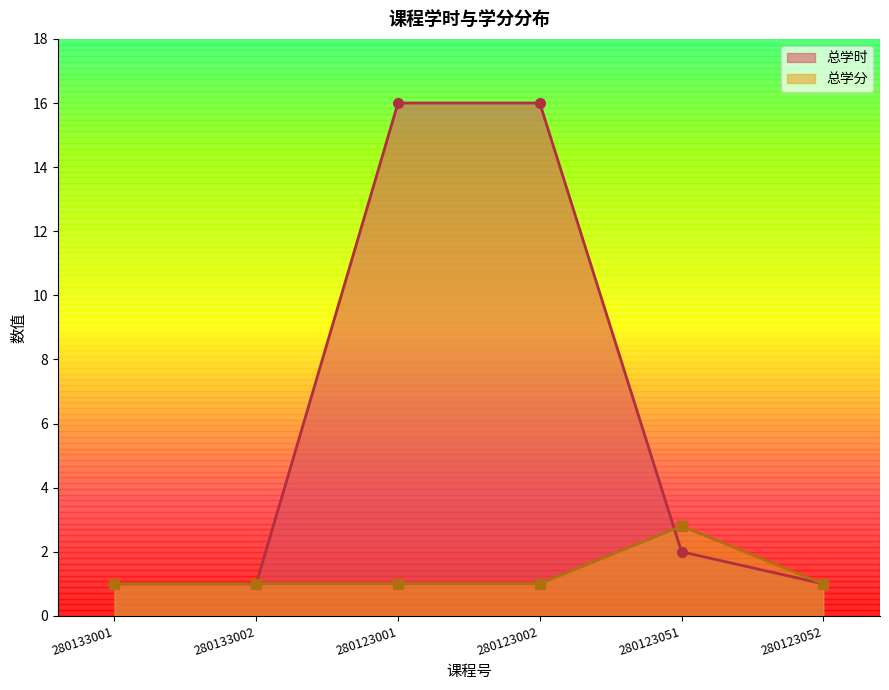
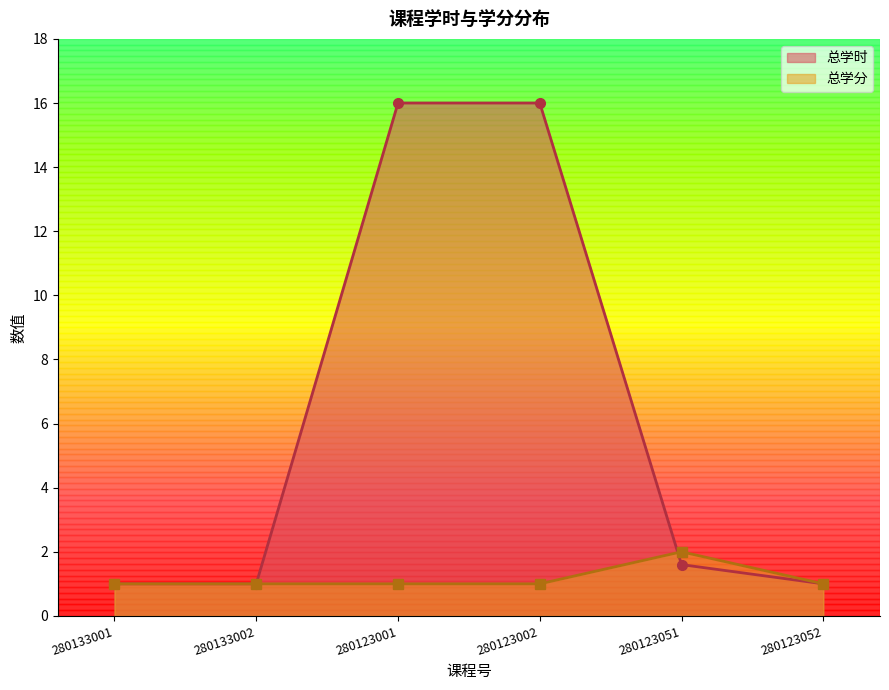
总学时, 280123051: 2.0 -> 1.6
总学分, 280123051: 2.8 -> 2.0
